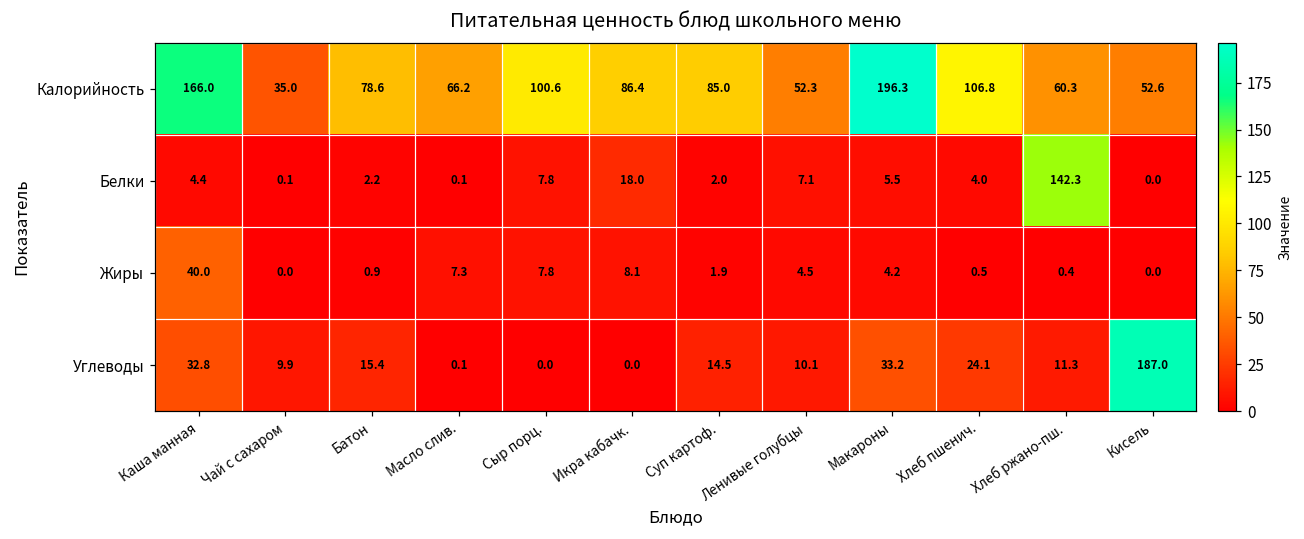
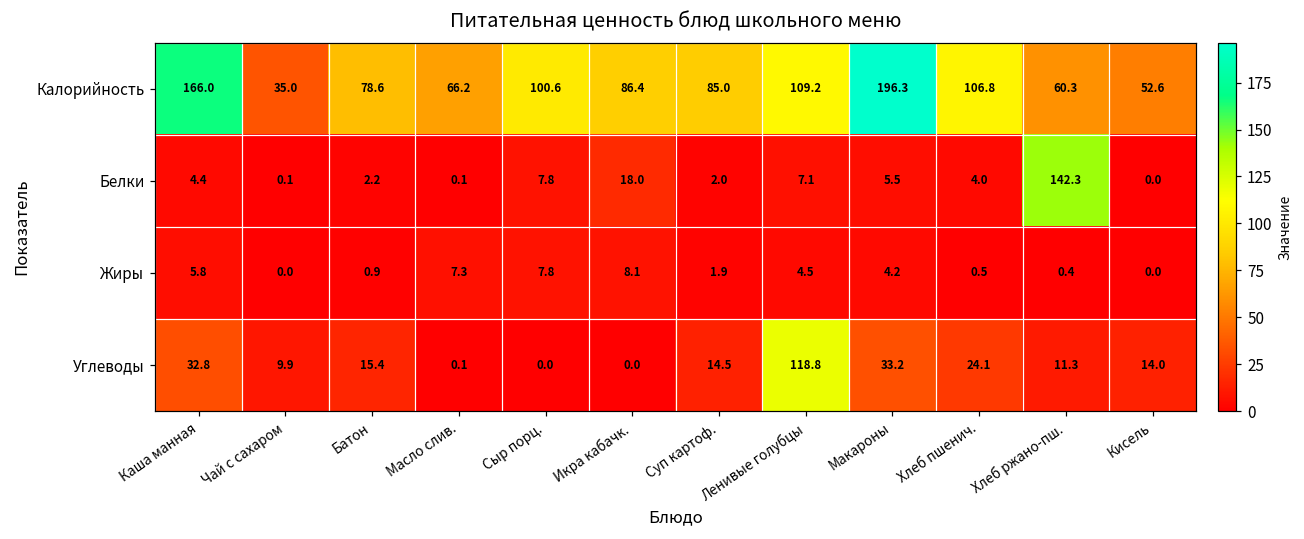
Калорийность, Ленивые голубцы: 52.3 -> 109.2
Жиры, Каша манная: 40.0 -> 5.8
Углеводы, Ленивые голубцы: 10.1 -> 118.8
Углеводы, Кисель: 187.0 -> 14.0
